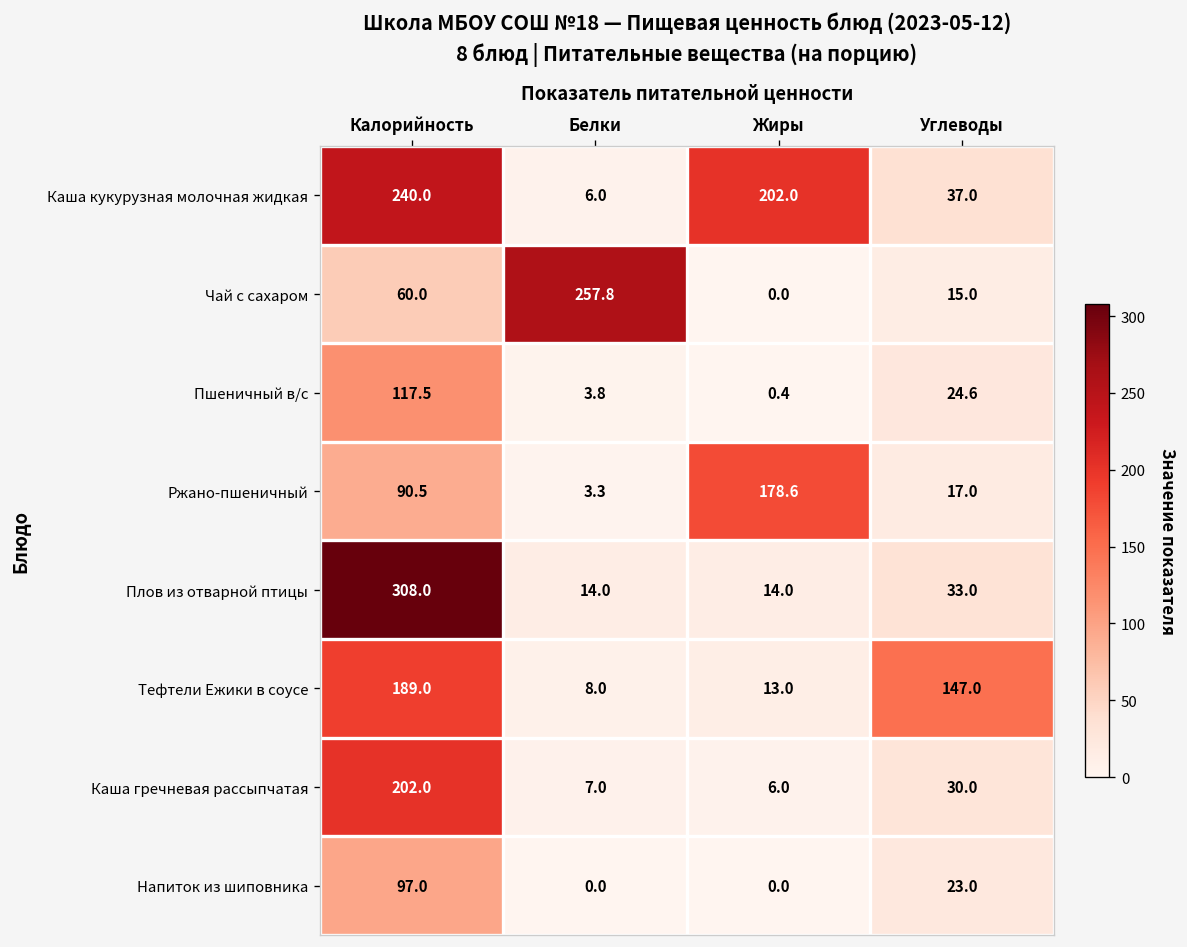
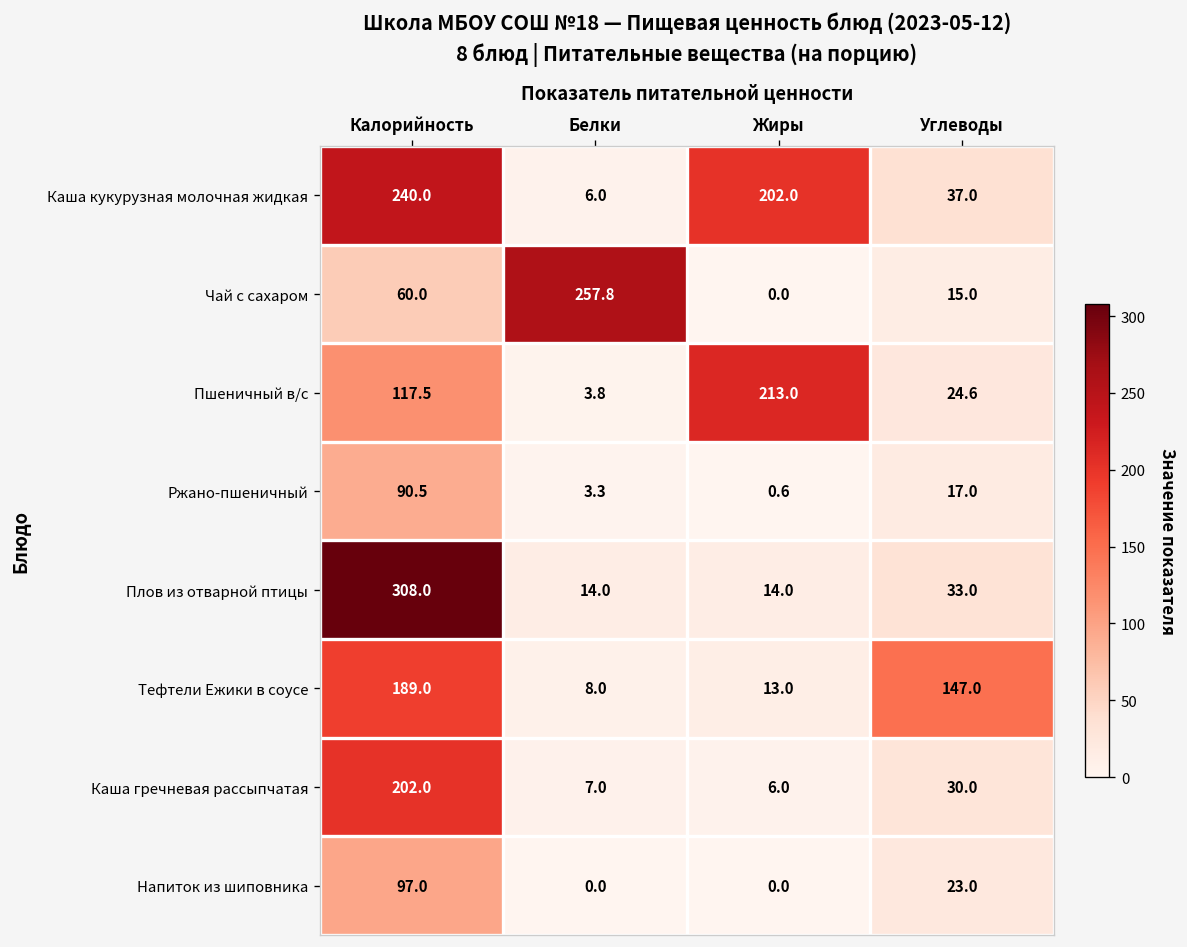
Пшеничный в/с, Жиры: 0.4 -> 213.0
Ржано-пшеничный, Жиры: 178.6 -> 0.6
